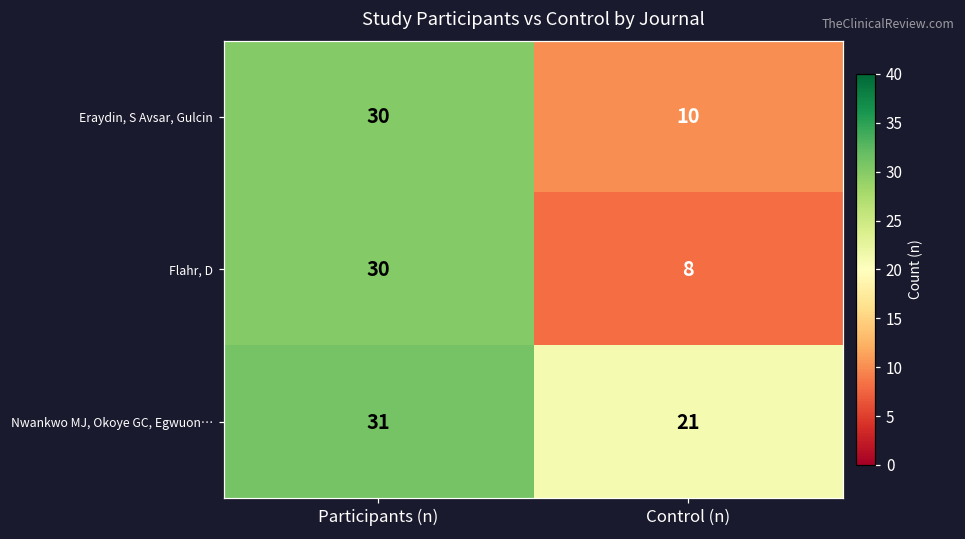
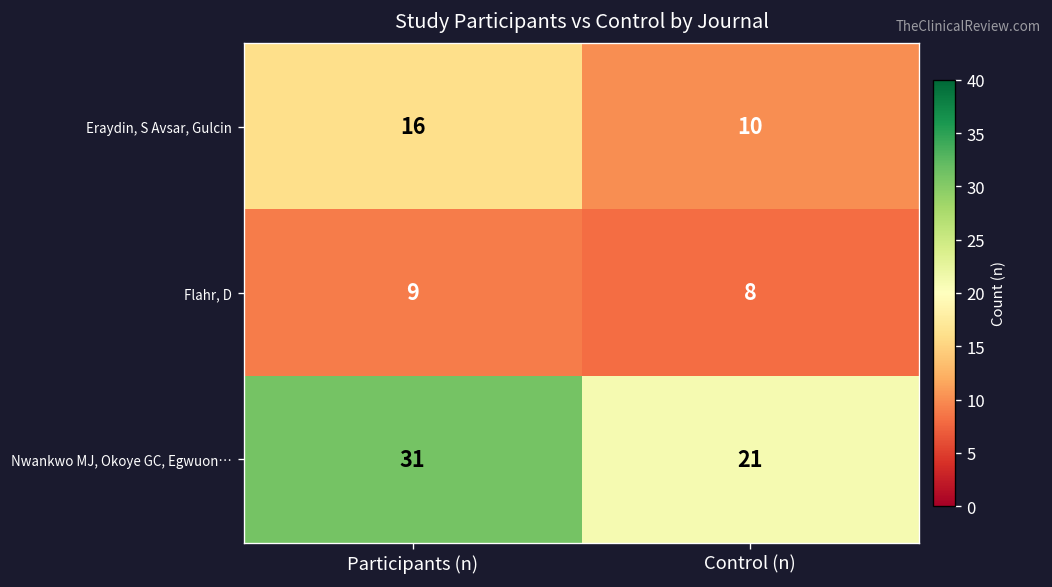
Eraydin, S Avsar, Gulcin, Participants (n): 30 -> 16
Flahr, D, Participants (n): 30 -> 9
